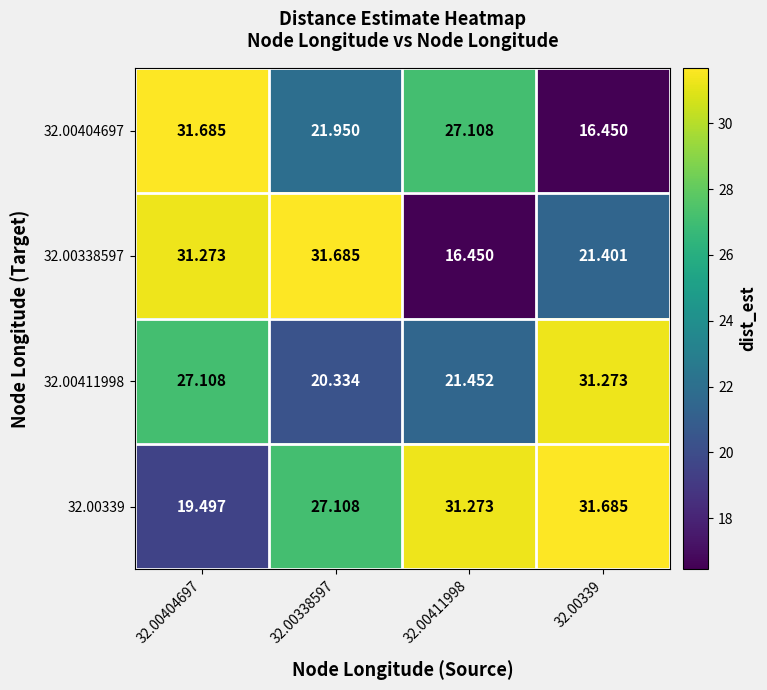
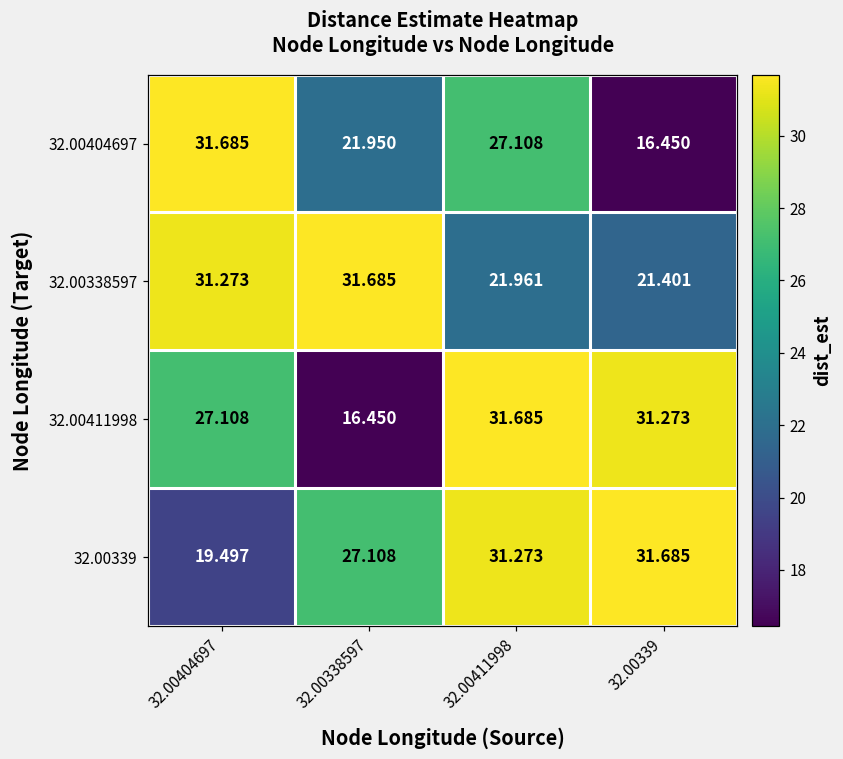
32.00338597, 32.00411998: 16.450 -> 21.961
32.00411998, 32.00338597: 20.334 -> 16.450
32.00411998, 32.00411998: 21.452 -> 31.685
